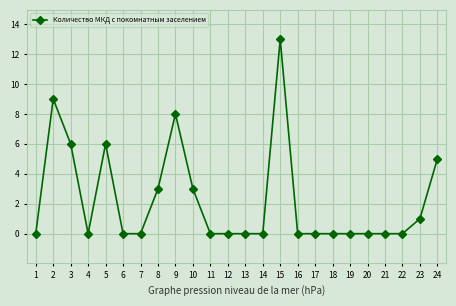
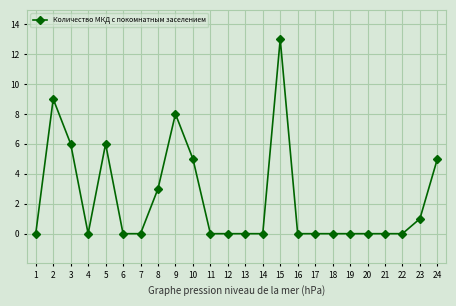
10: 3 -> 5
